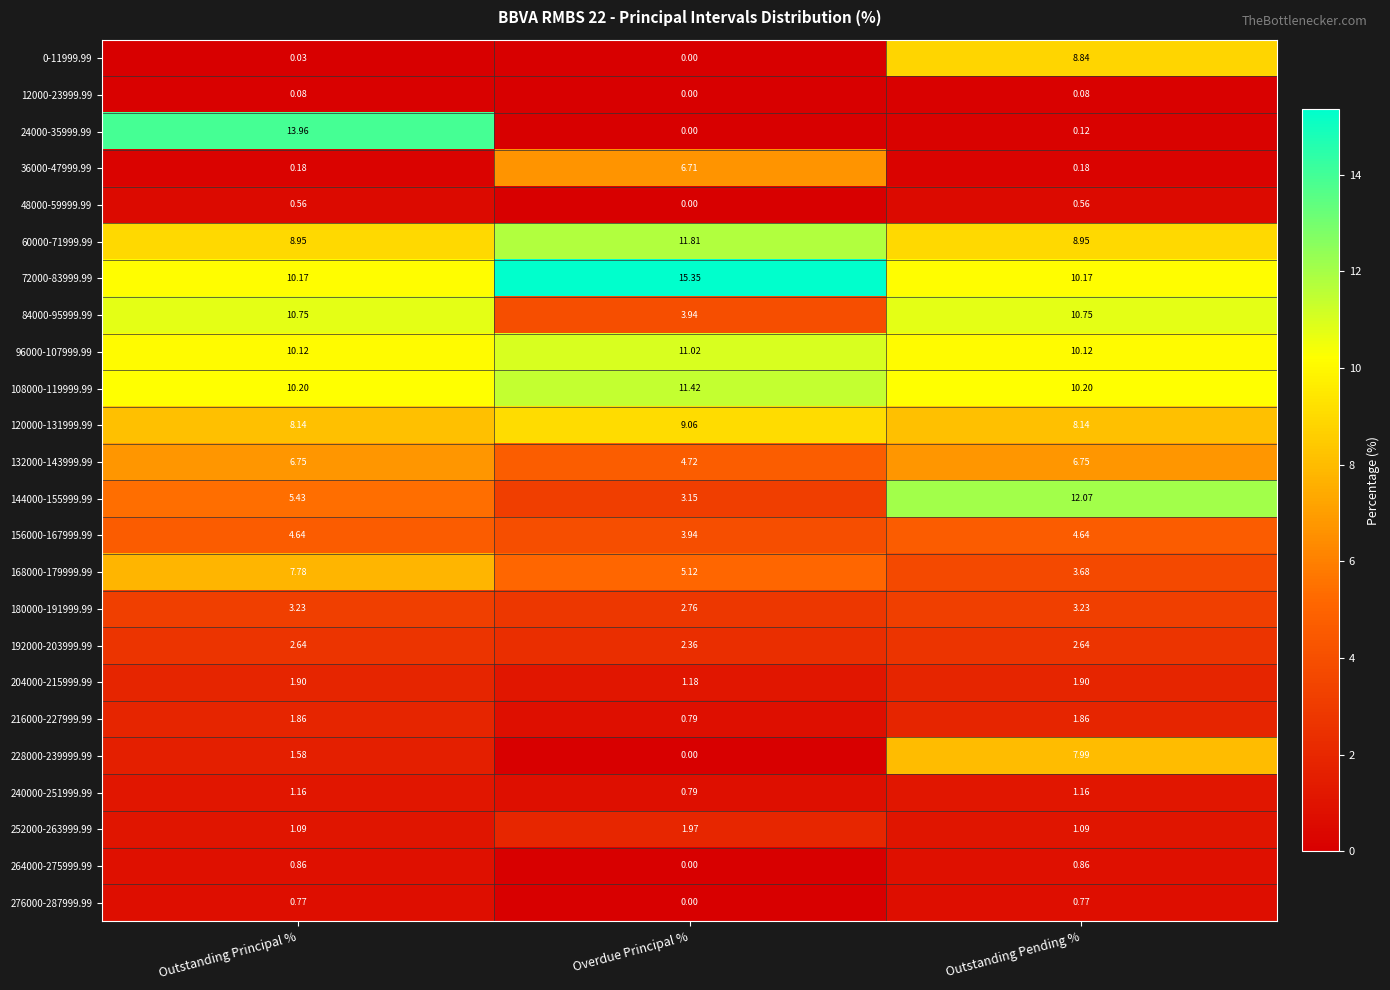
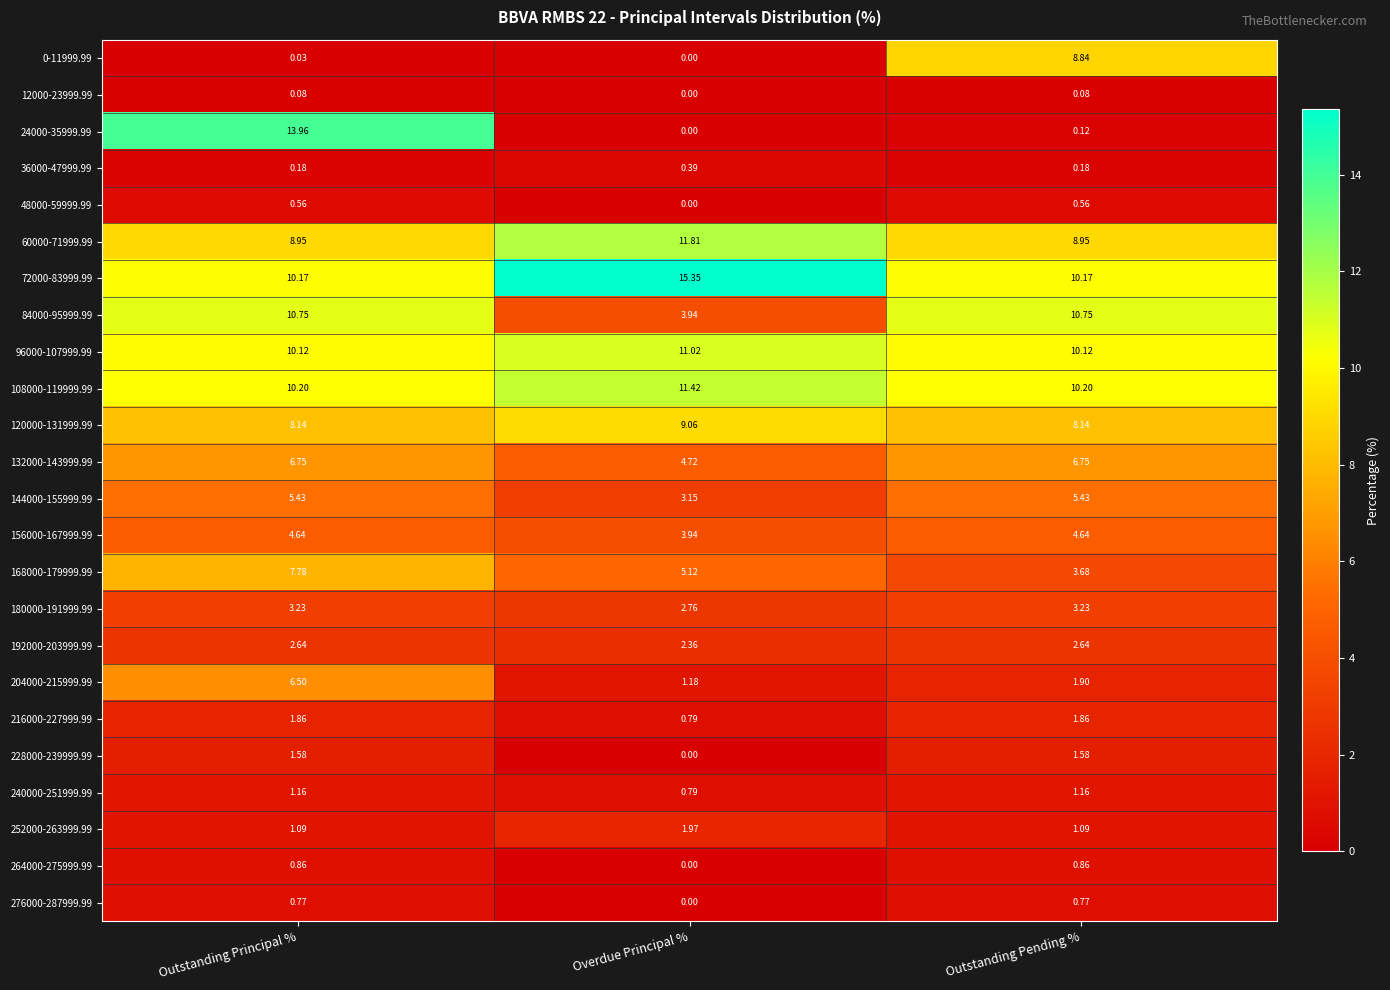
36000-47999.99, Overdue Principal %: 6.71 -> 0.39
144000-155999.99, Outstanding Pending %: 12.07 -> 5.43
204000-215999.99, Outstanding Principal %: 1.90 -> 6.50
228000-239999.99, Outstanding Pending %: 7.99 -> 1.58
